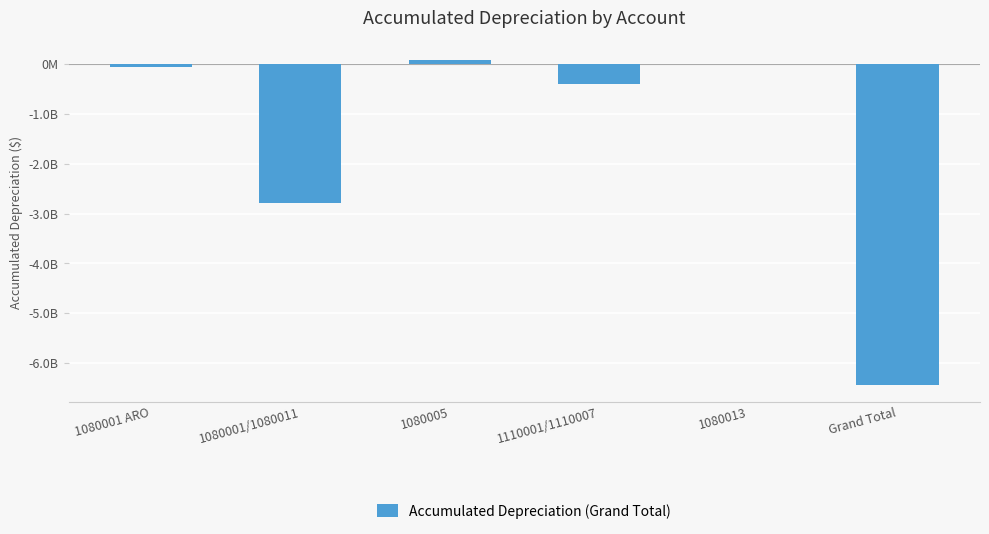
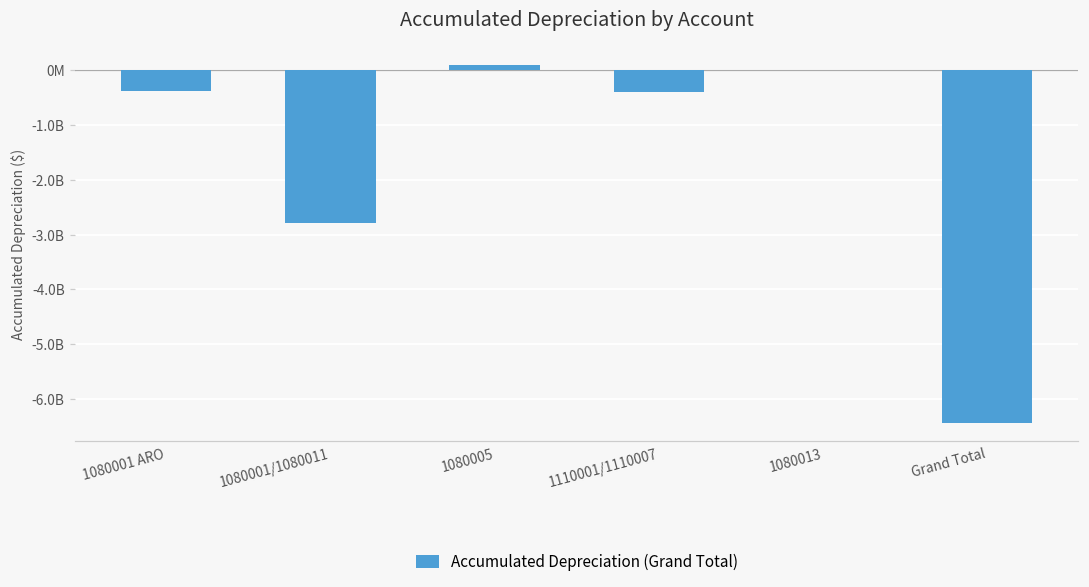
1080001 ARO: -100000000 -> -400000000
